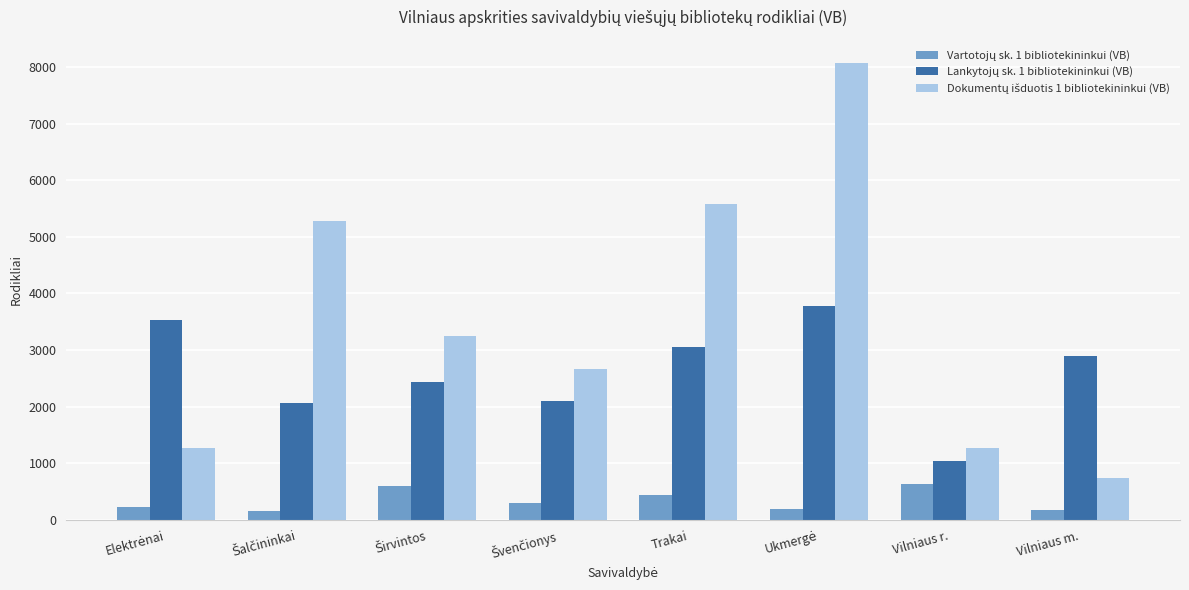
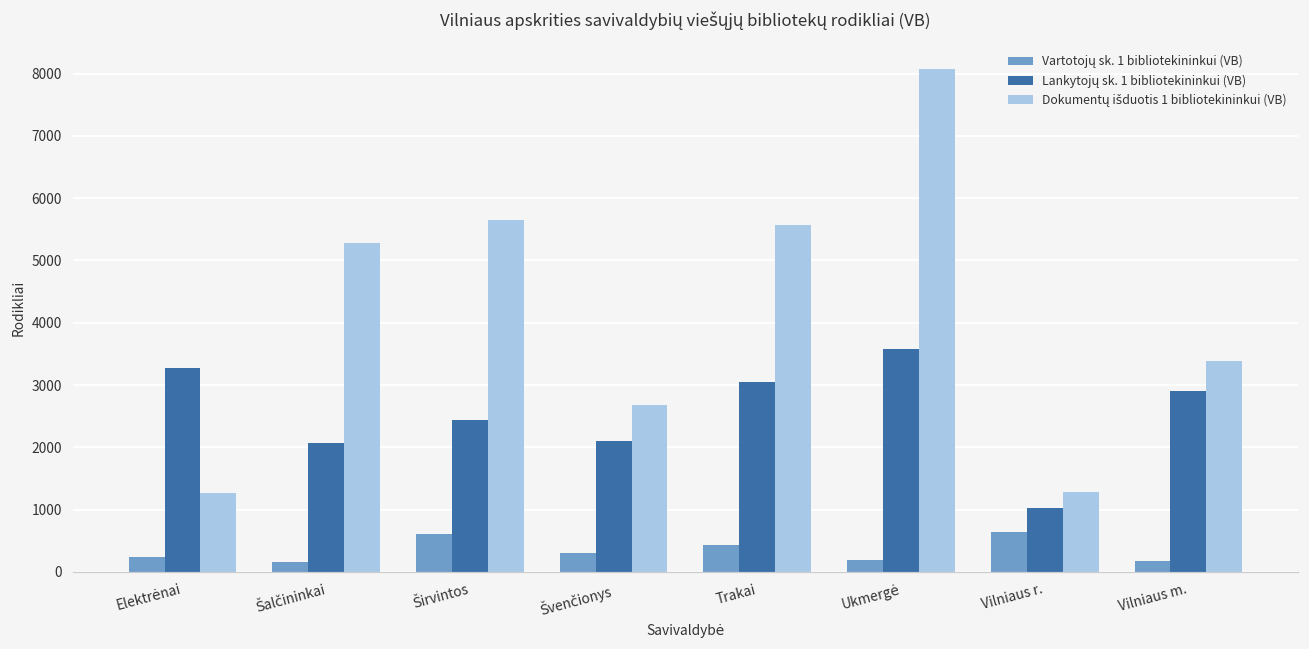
Lankytojų sk. 1 bibliotekininkui (VB), Elektrėnai: 3500 -> 3300
Dokumentų išduotis 1 bibliotekininkui (VB), Širvintos: 3200 -> 5700
Lankytojų sk. 1 bibliotekininkui (VB), Ukmergė: 3800 -> 3600
Dokumentų išduotis 1 bibliotekininkui (VB), Vilniaus m.: 700 -> 3400
